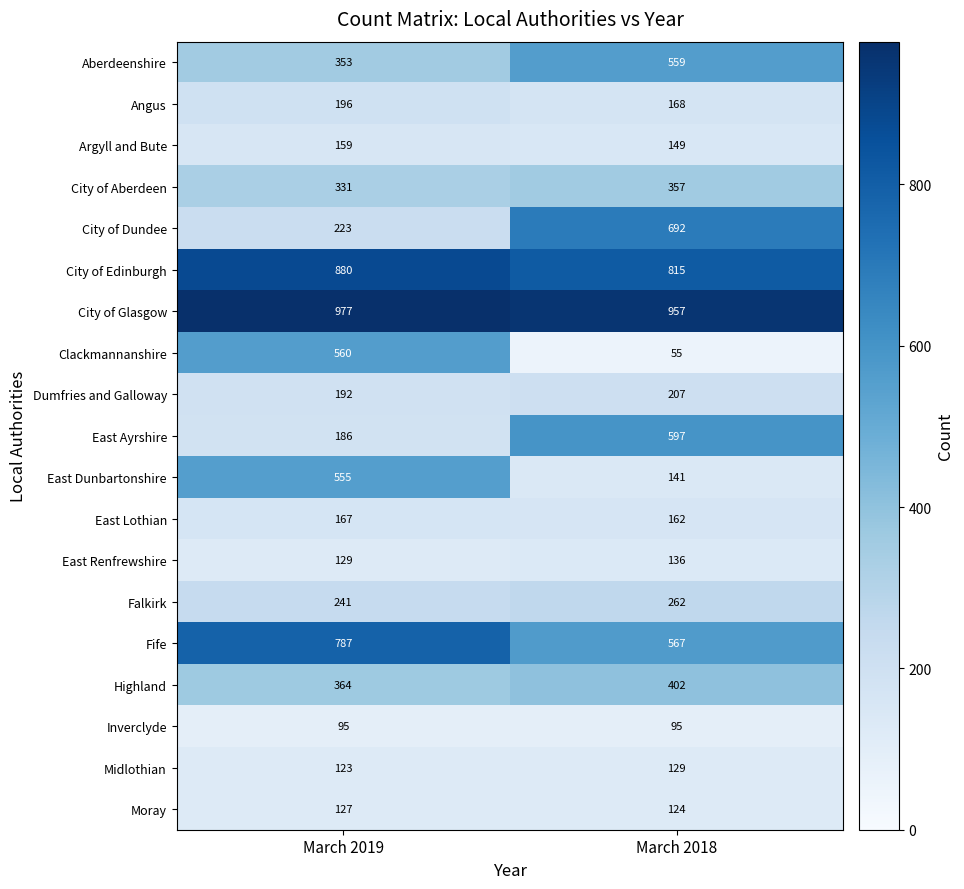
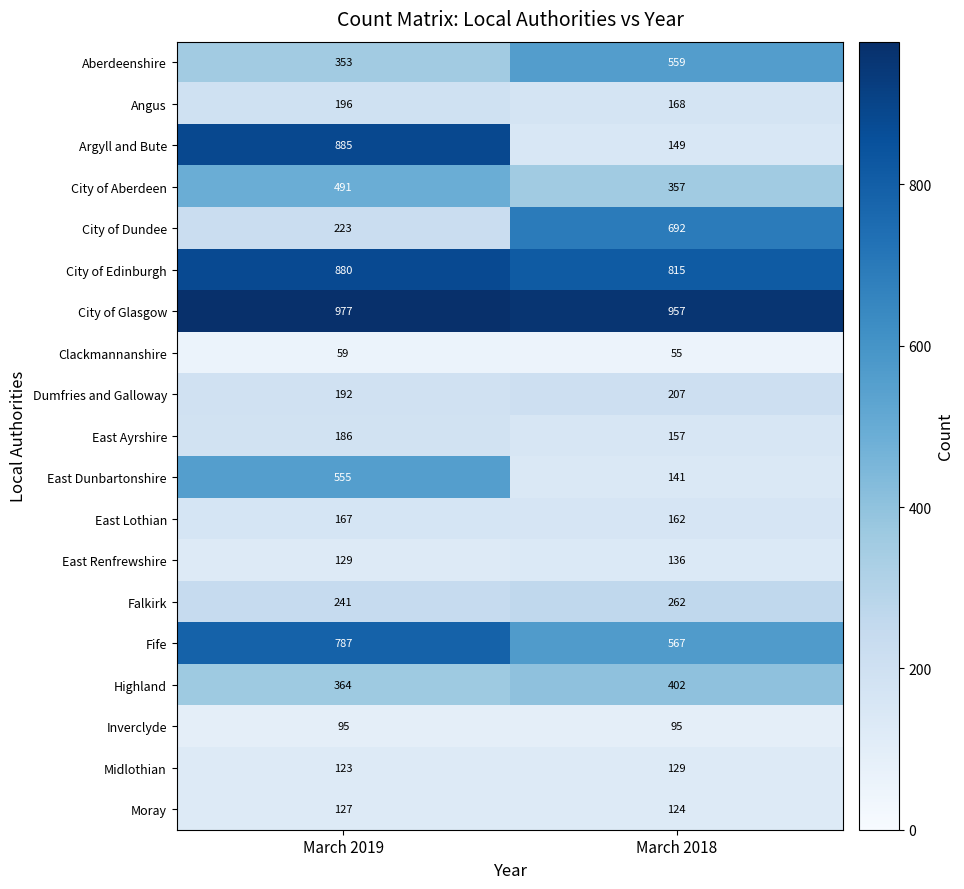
Argyll and Bute, March 2019: 159 -> 885
City of Aberdeen, March 2019: 331 -> 491
Clackmannanshire, March 2019: 560 -> 59
East Ayrshire, March 2018: 597 -> 157
